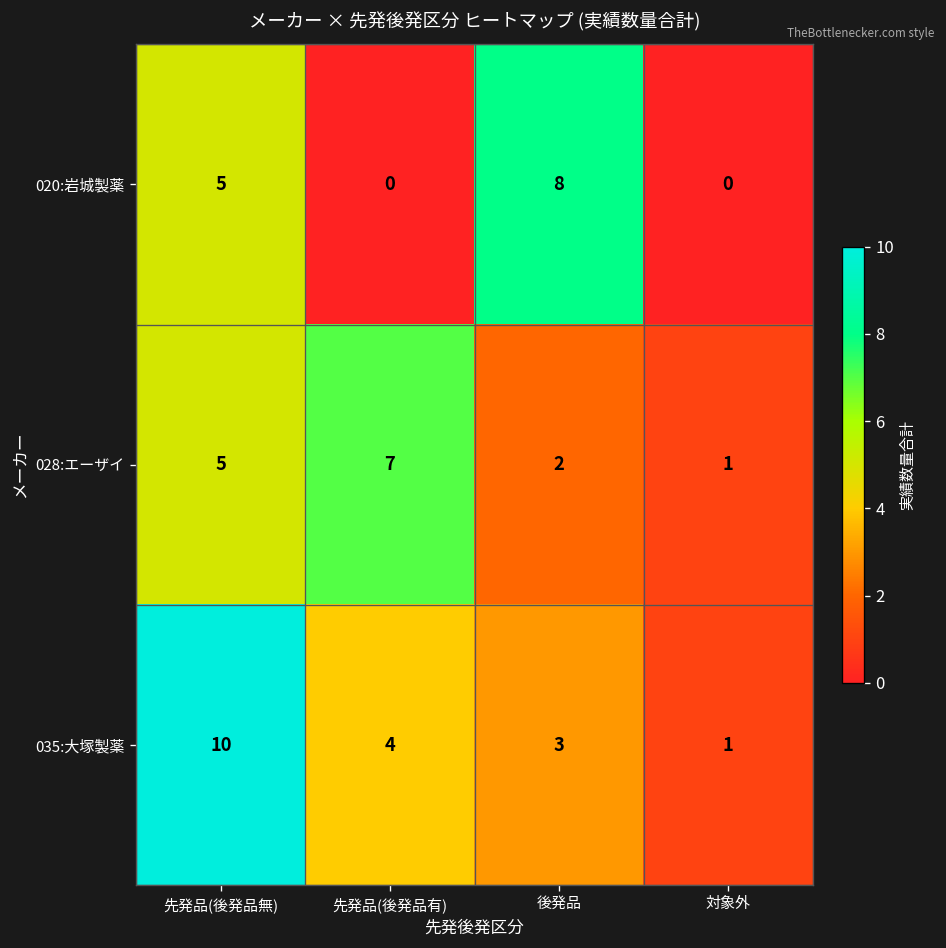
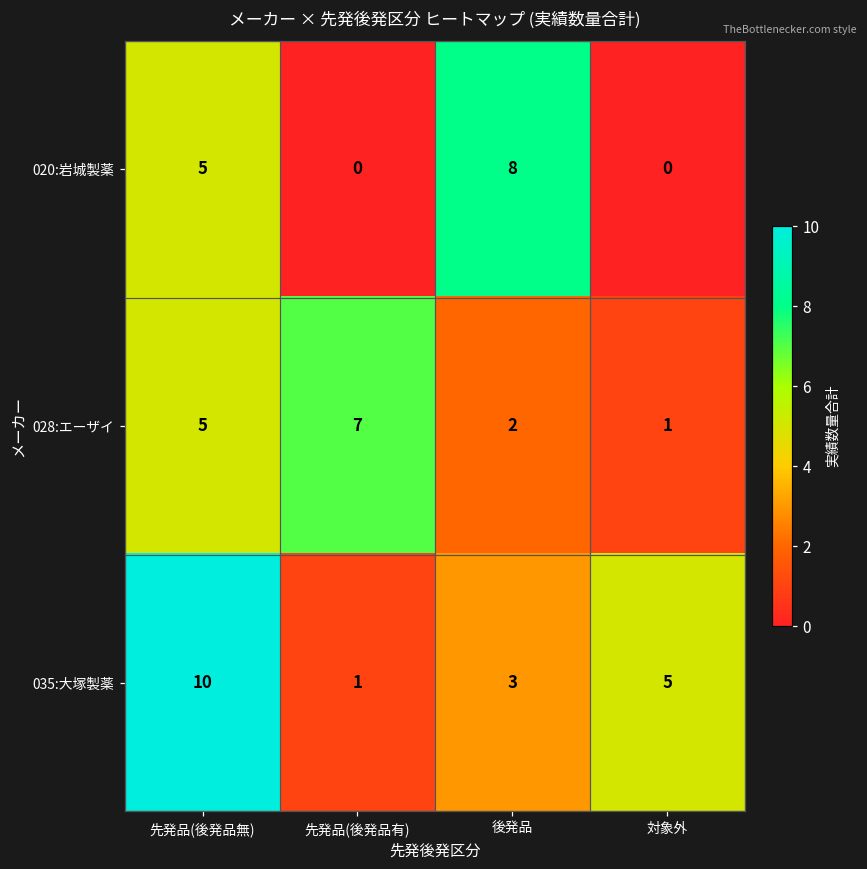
035:大塚製薬, 先発品(後発品有): 4 -> 1
035:大塚製薬, 対象外: 1 -> 5
